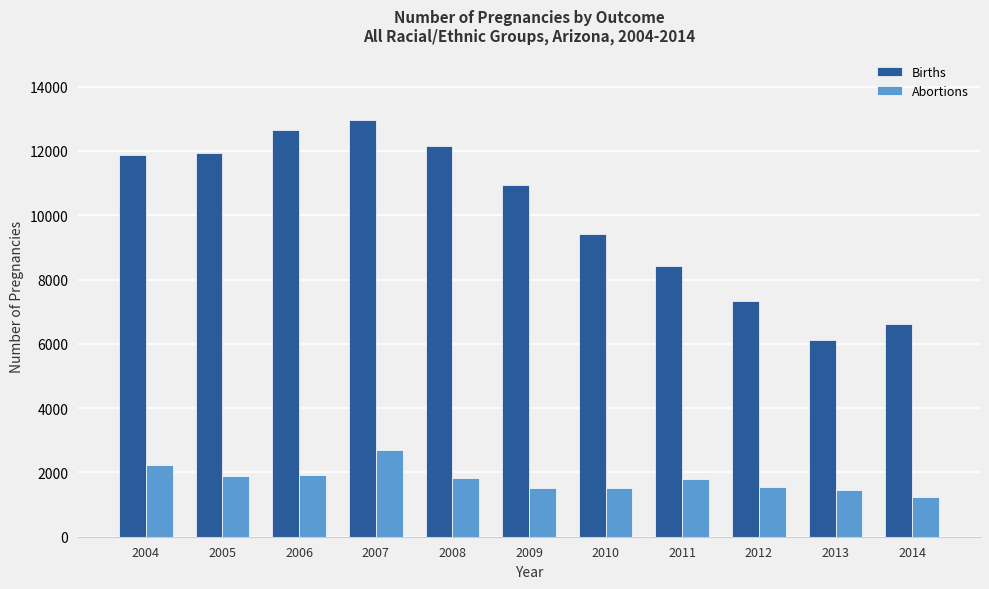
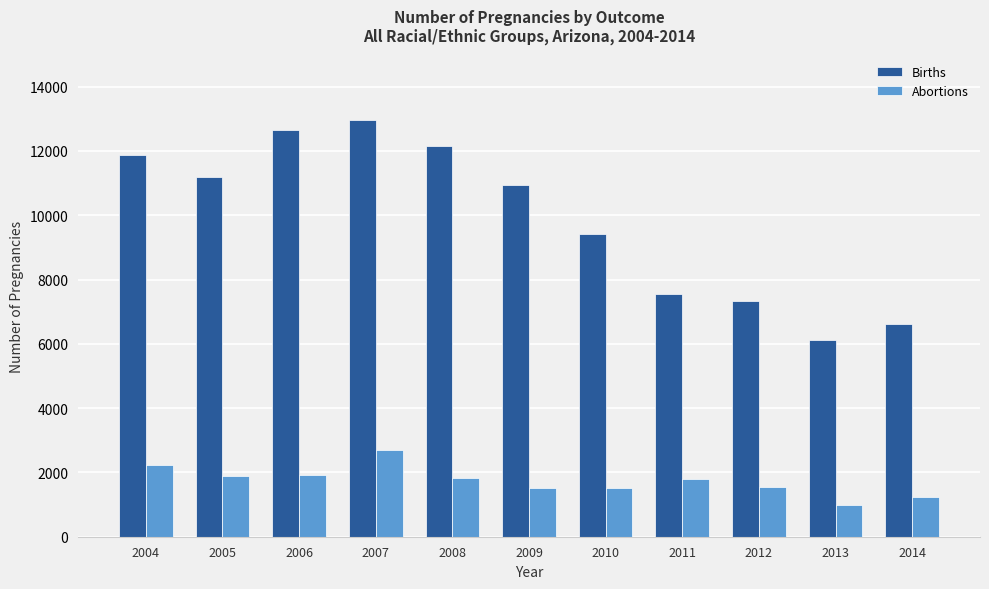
Births, 2005: 11900 -> 11200
Births, 2011: 8400 -> 7500
Abortions, 2013: 1400 -> 1000
